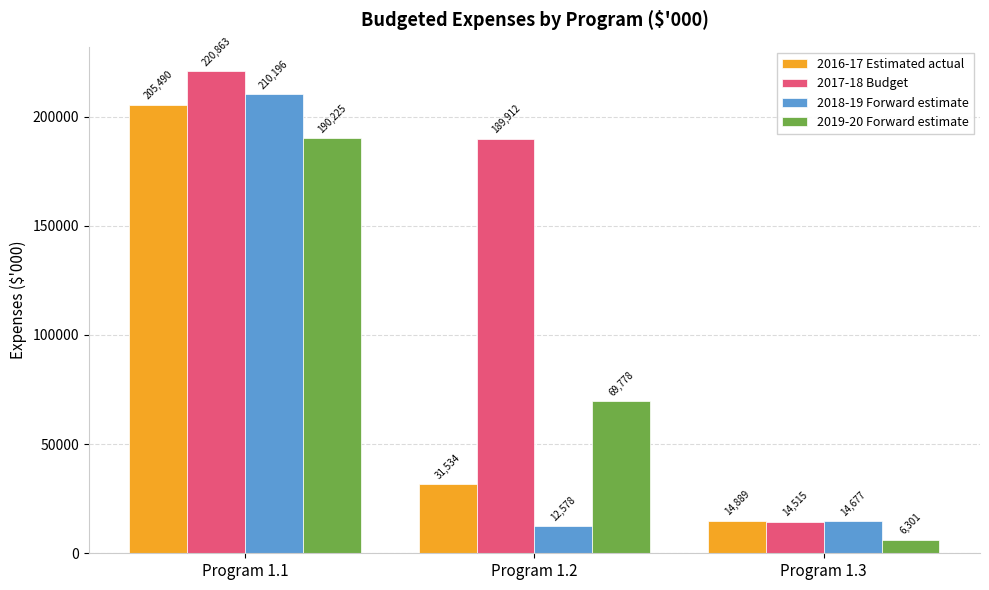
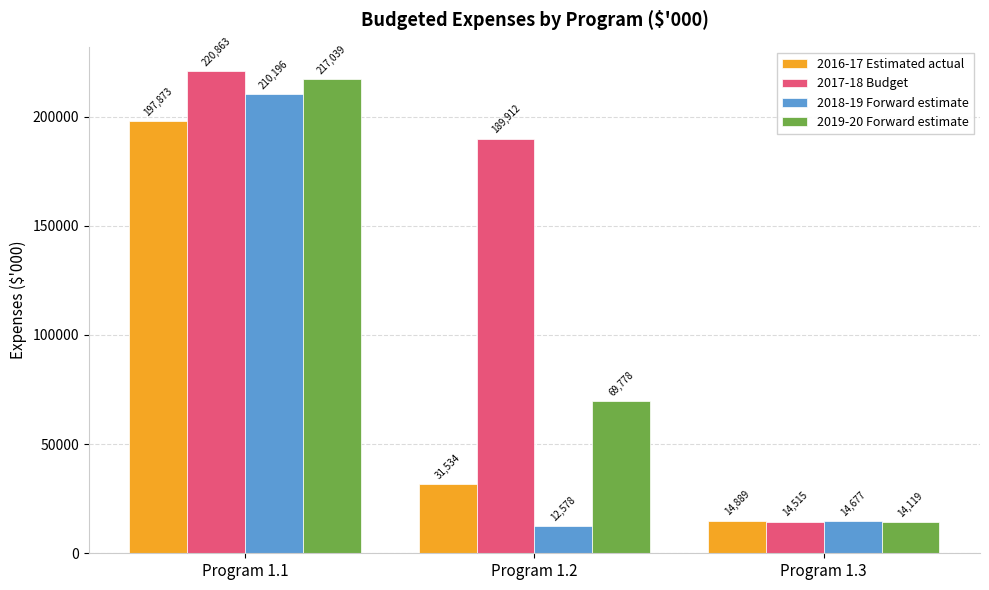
2016-17 Estimated actual, Program 1.1: 205,490 -> 197,873
2019-20 Forward estimate, Program 1.1: 190,225 -> 217,039
2019-20 Forward estimate, Program 1.3: 6,301 -> 14,119
